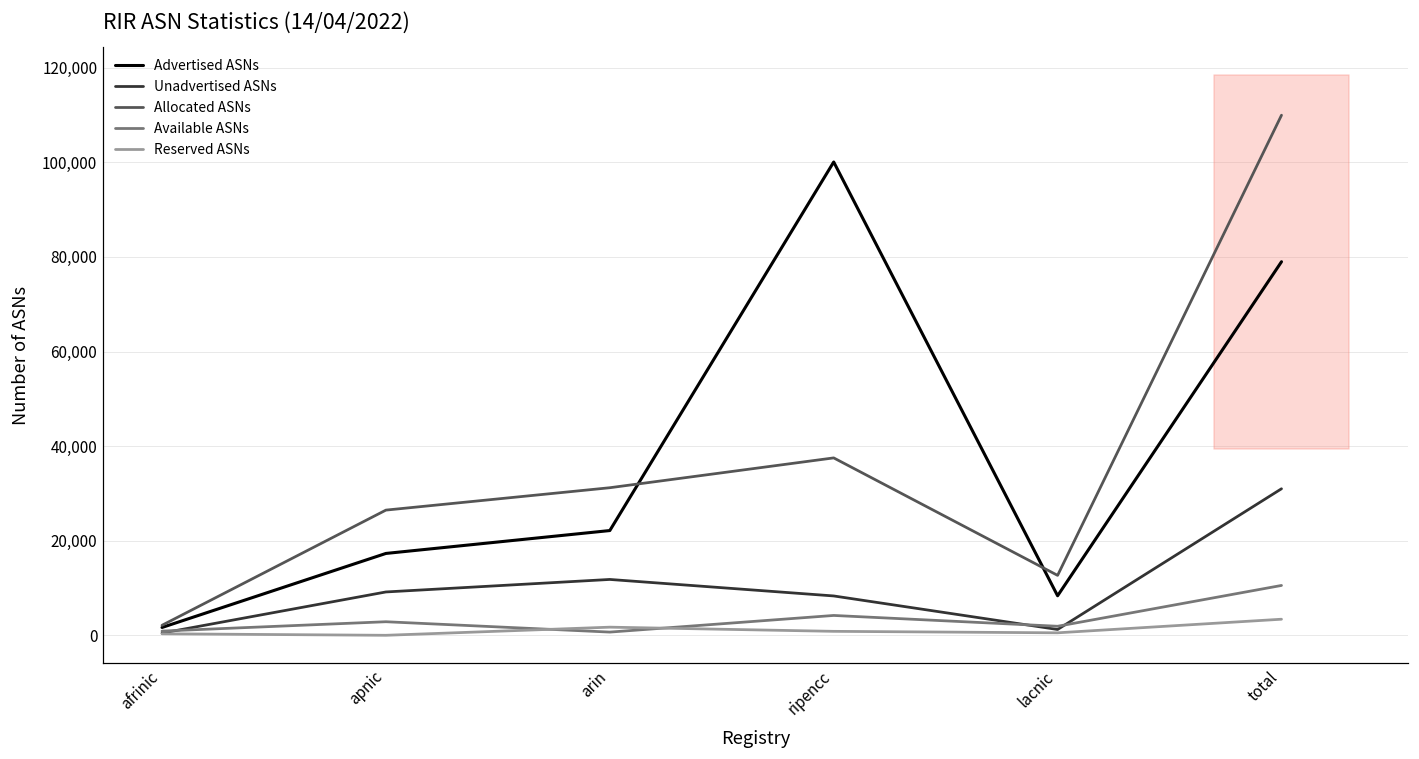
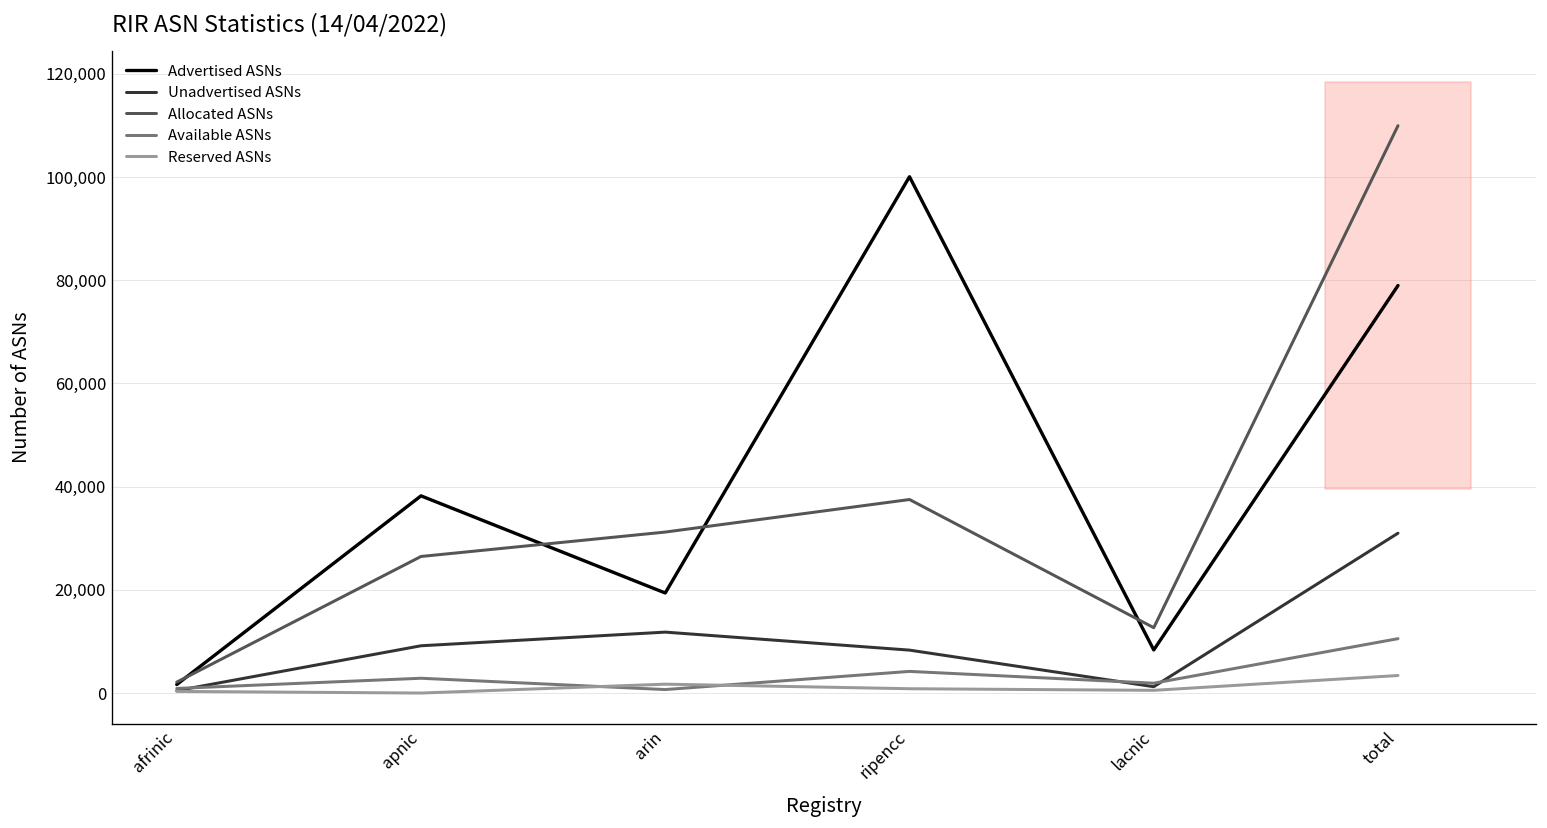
Advertised ASNs, apnic: 17,000 -> 38,000
Advertised ASNs, arin: 22,000 -> 19,000
